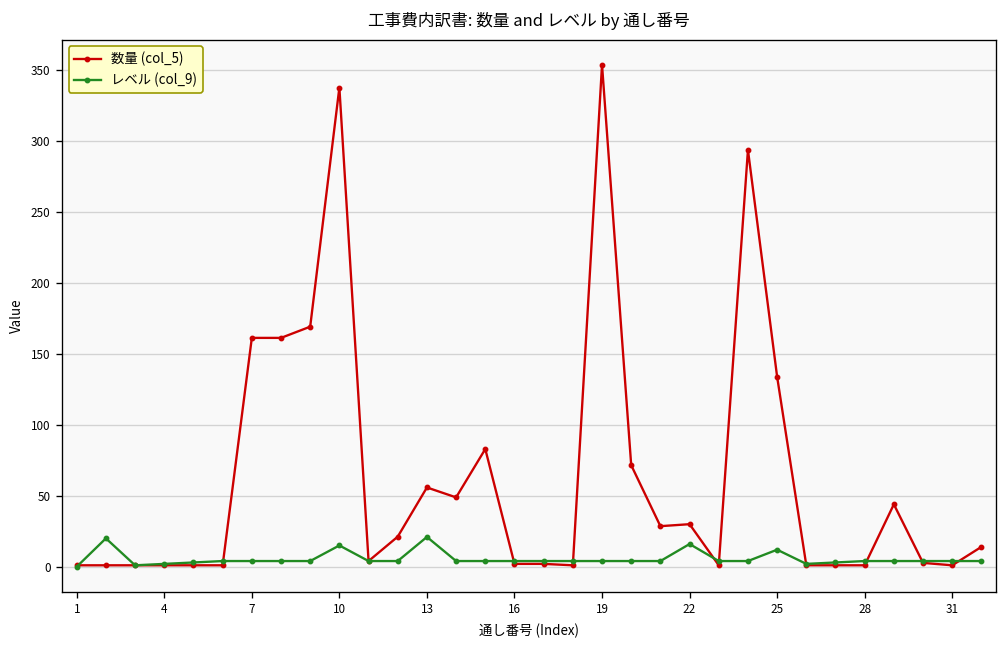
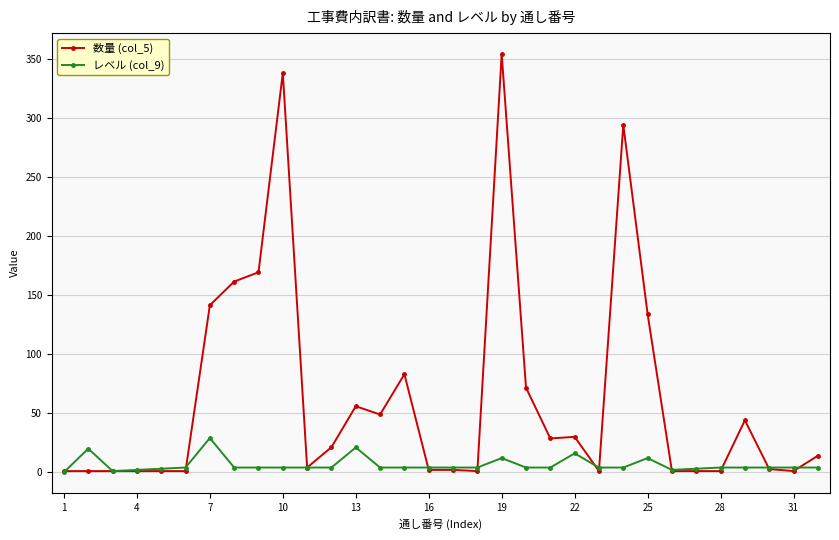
数量 (col_5), 7: 161 -> 141
レベル (col_9), 7: 4 -> 29
レベル (col_9), 10: 15 -> 4
レベル (col_9), 19: 4 -> 12
